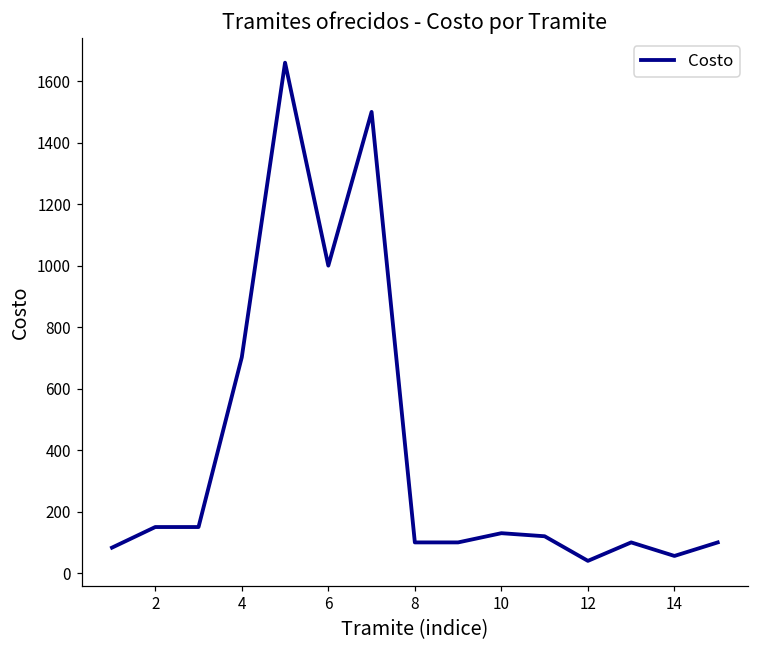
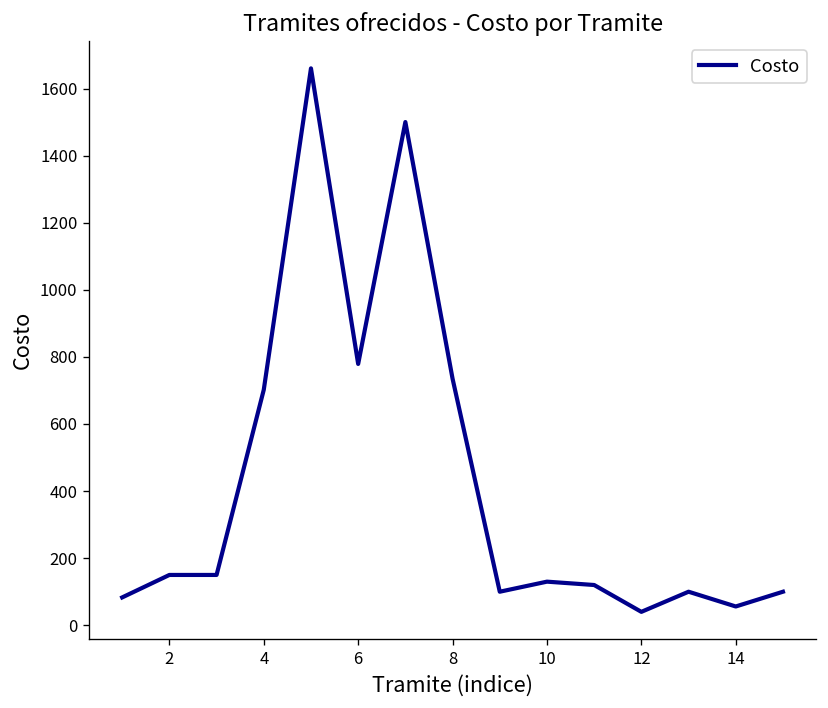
6: 1000 -> 780
8: 100 -> 740
